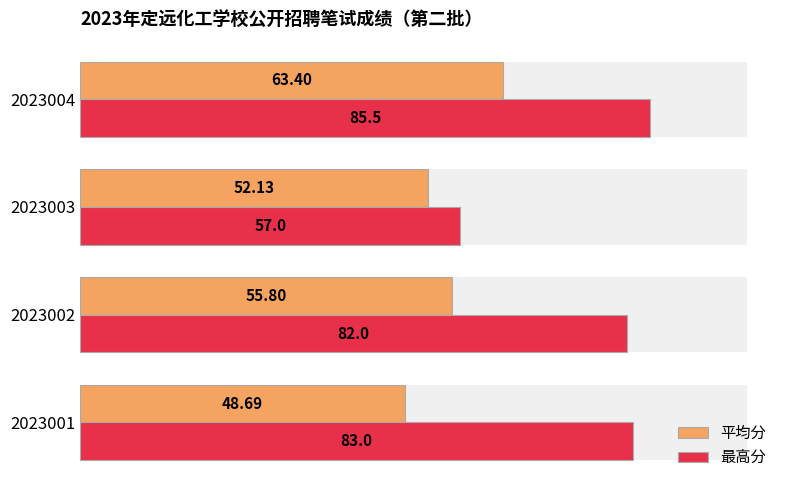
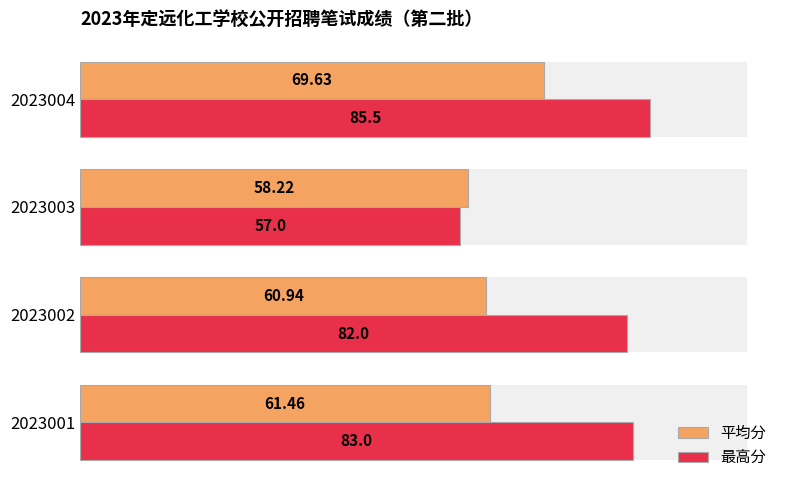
平均分, 2023004: 63.40 -> 69.63
平均分, 2023003: 52.13 -> 58.22
平均分, 2023002: 55.80 -> 60.94
平均分, 2023001: 48.69 -> 61.46
